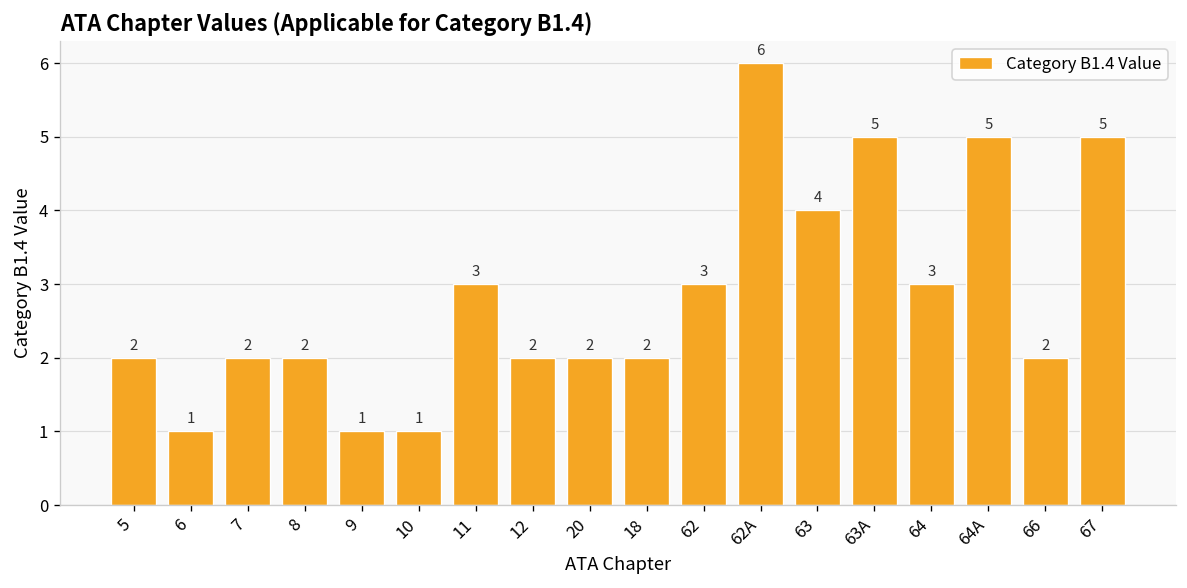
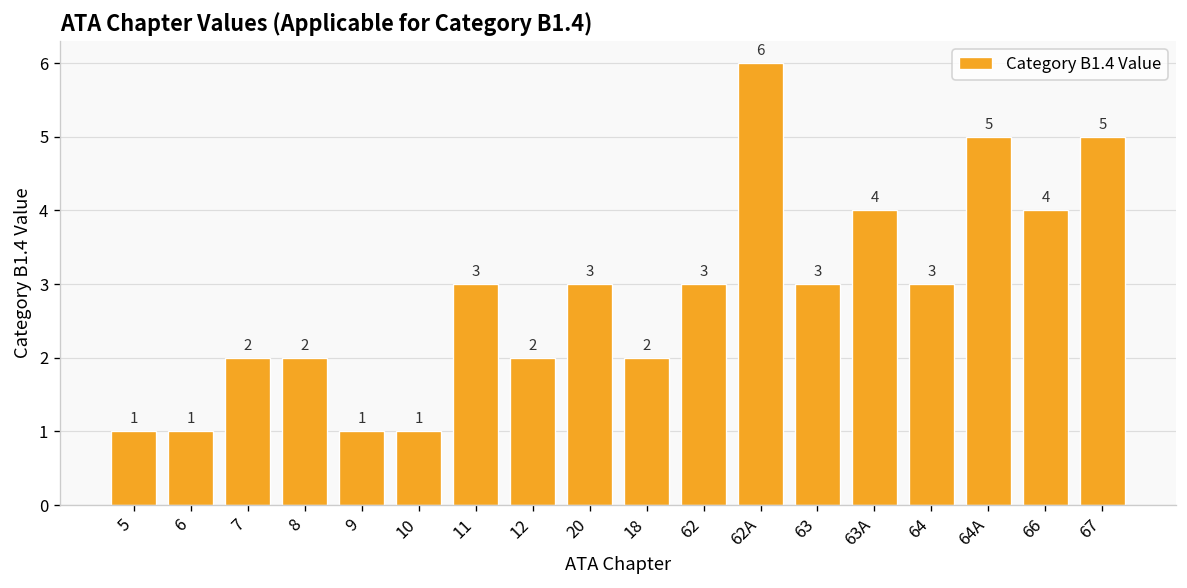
5: 2 -> 1
20: 2 -> 3
63: 4 -> 3
63A: 5 -> 4
66: 2 -> 4
